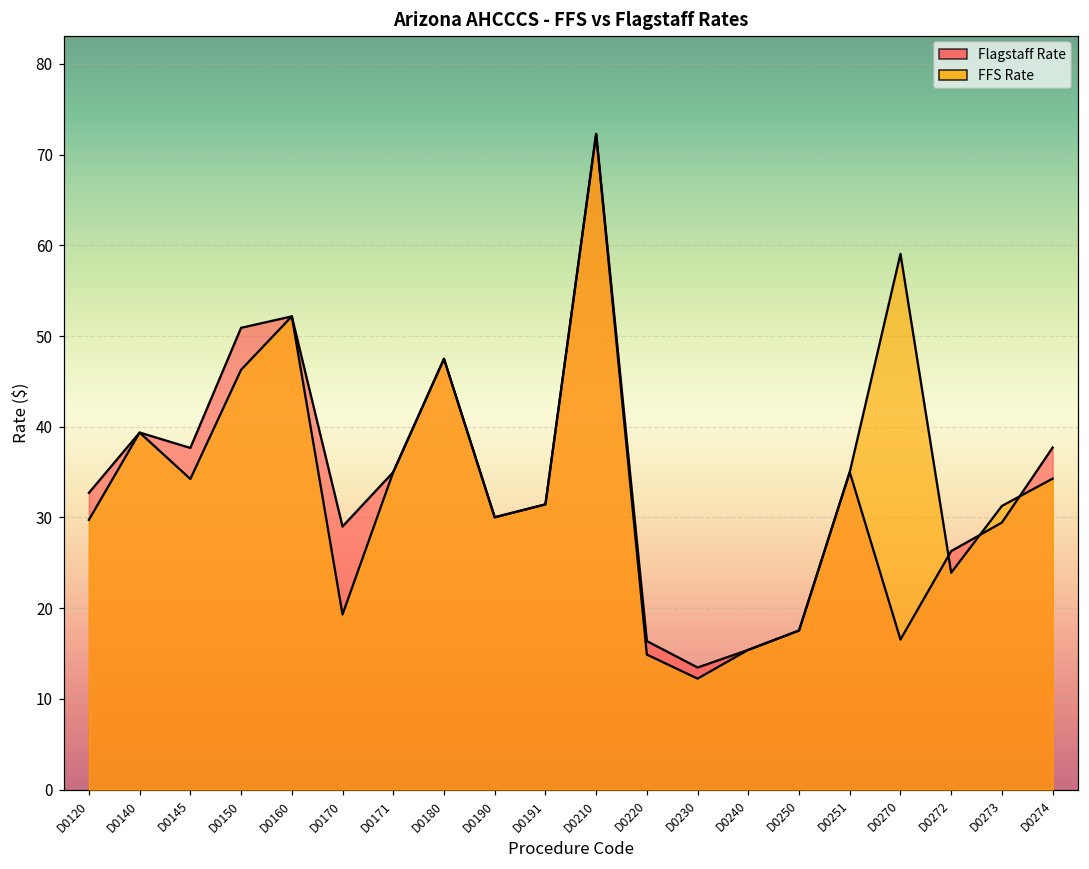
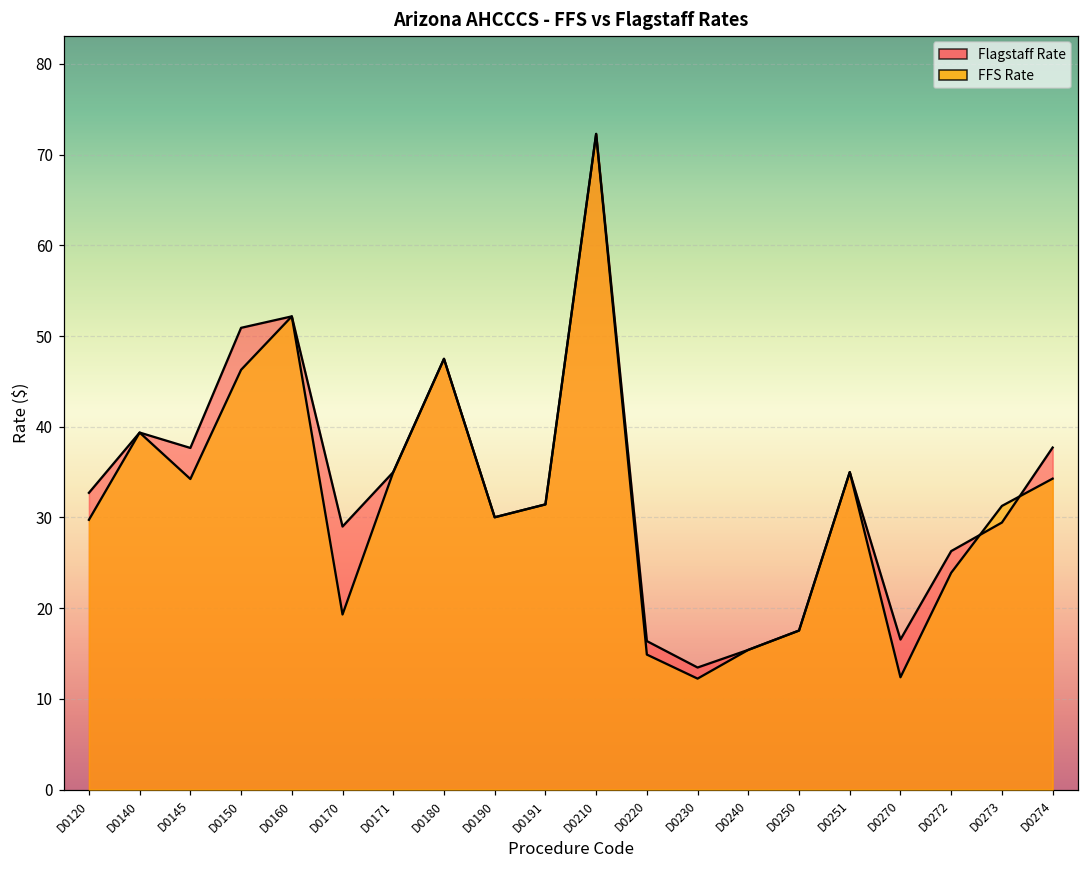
FFS Rate, D0270: 59 -> 12
